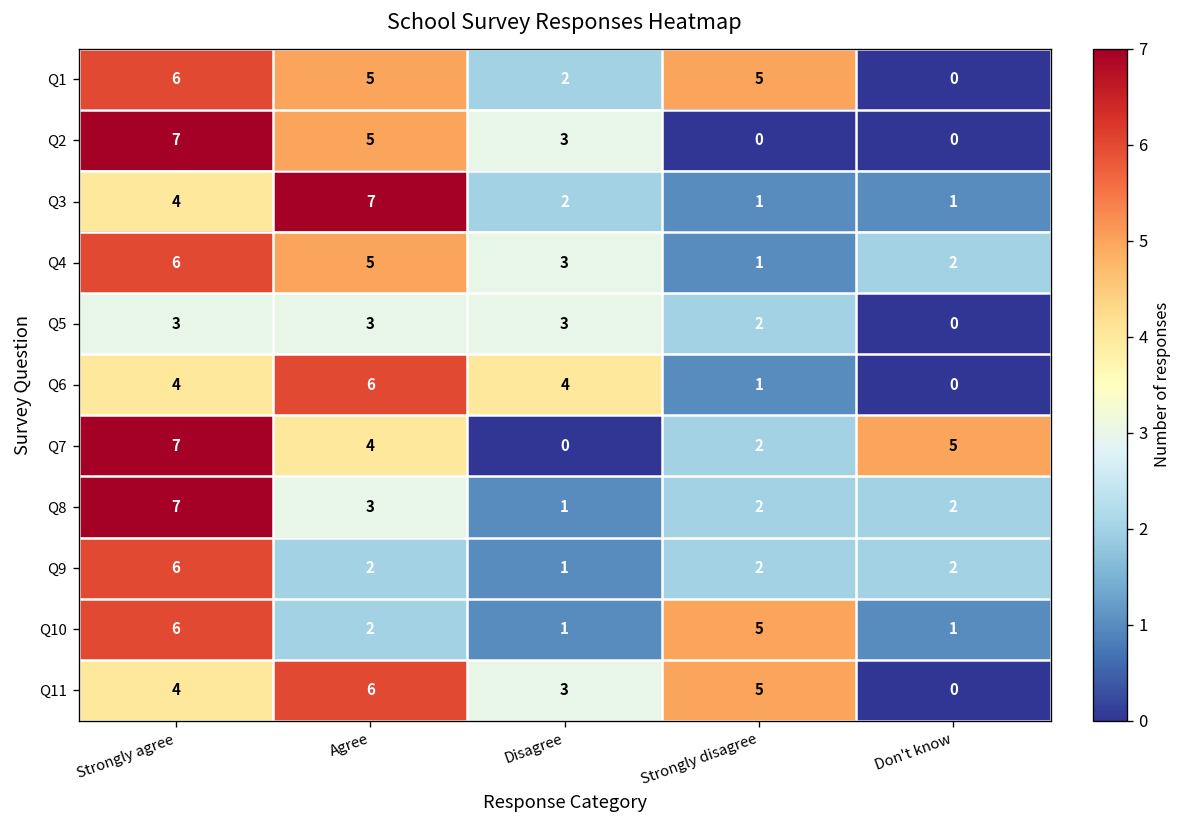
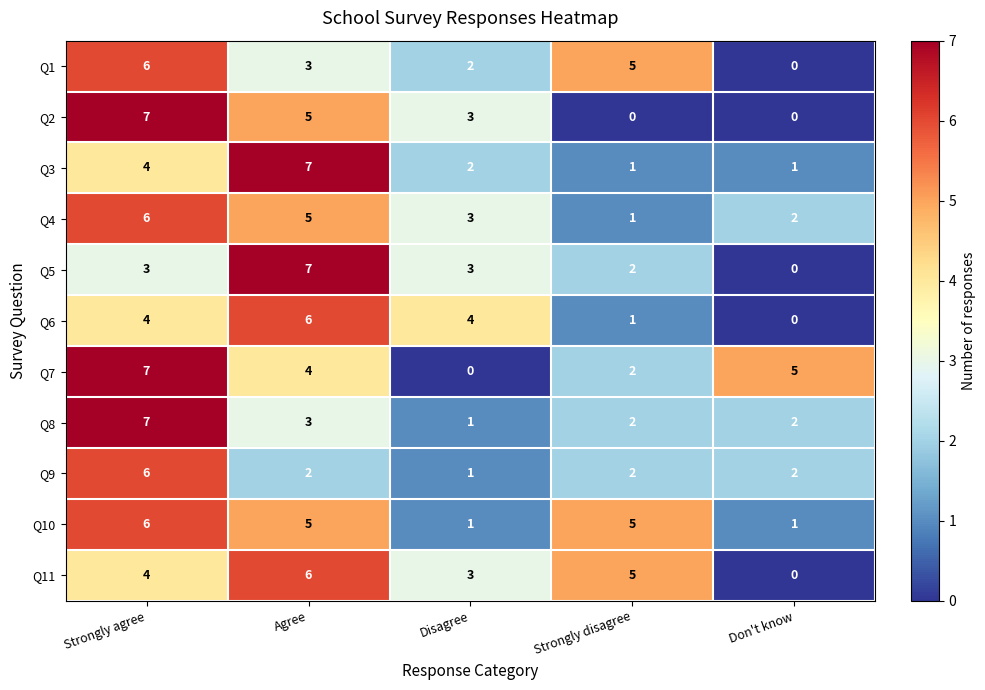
Q1, Agree: 5 -> 3
Q5, Agree: 3 -> 7
Q10, Agree: 2 -> 5
